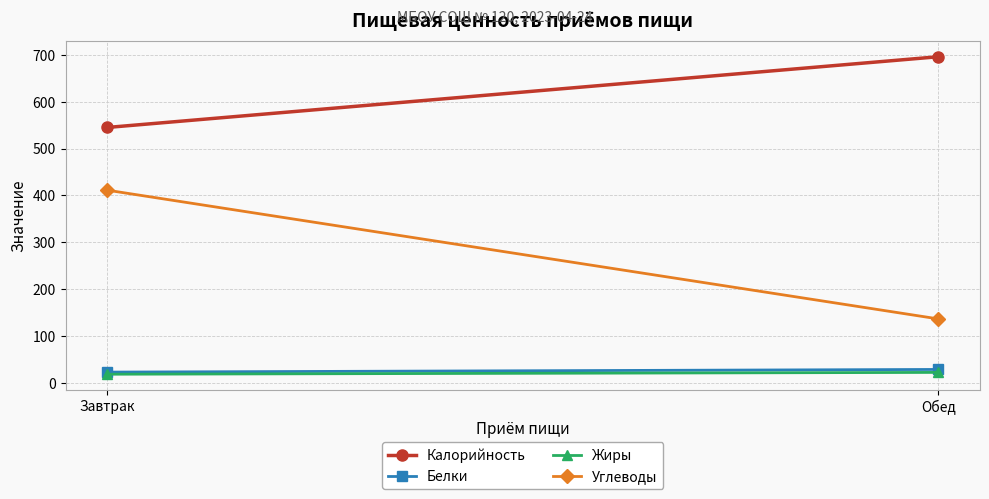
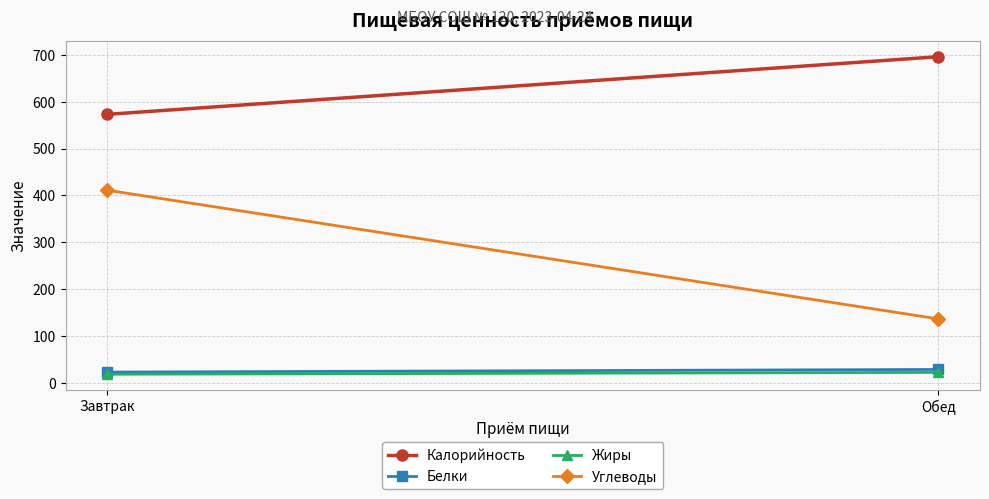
Калорийность, Завтрак: 550 -> 570
